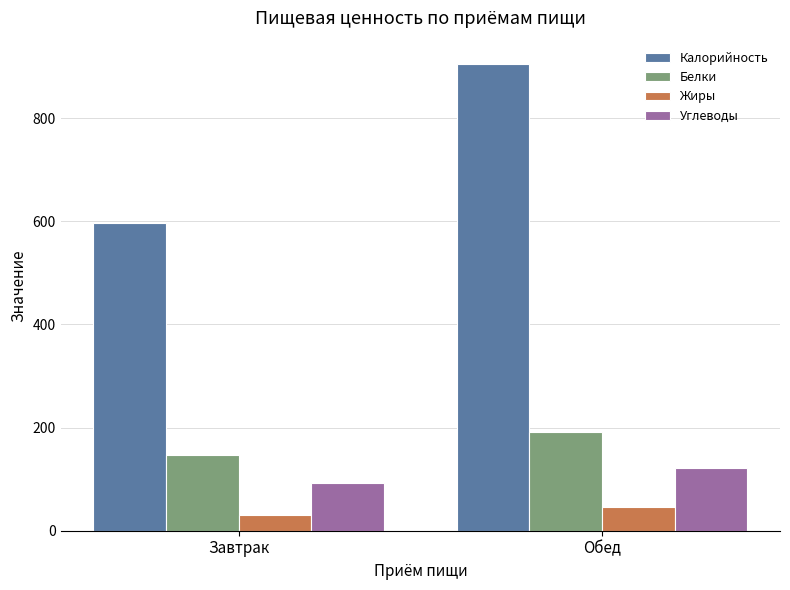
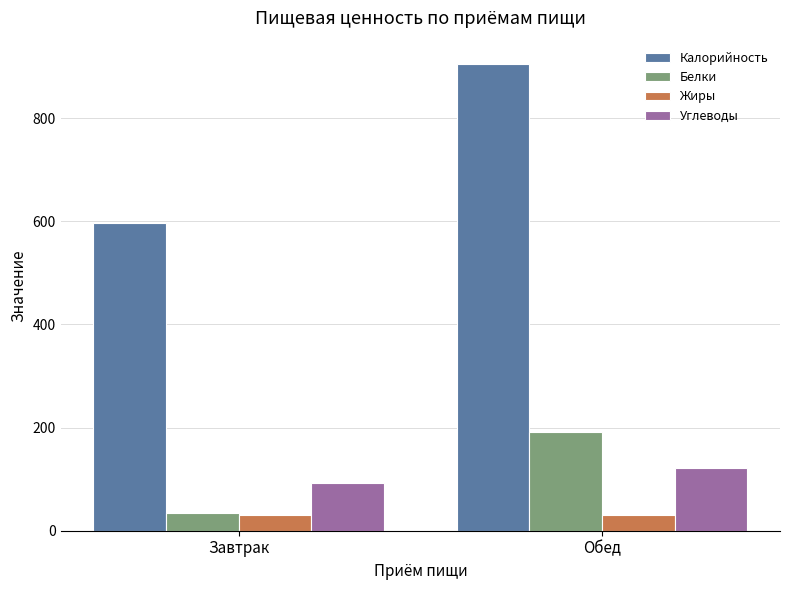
Белки, Завтрак: 150 -> 30
Жиры, Обед: 50 -> 30
